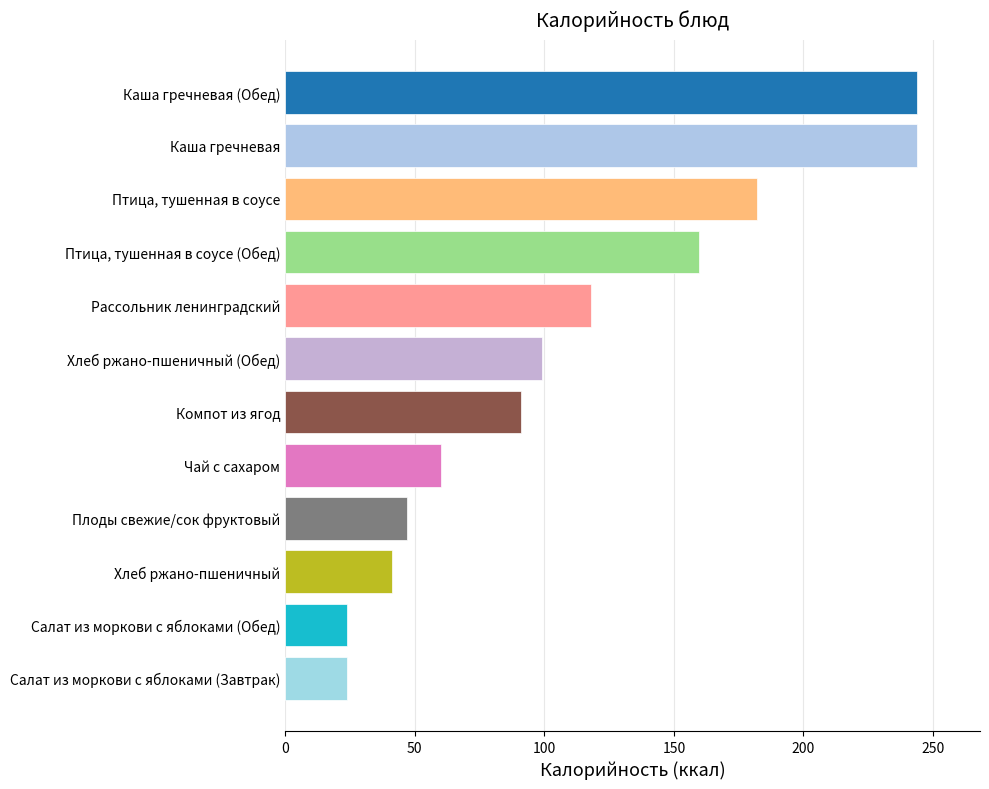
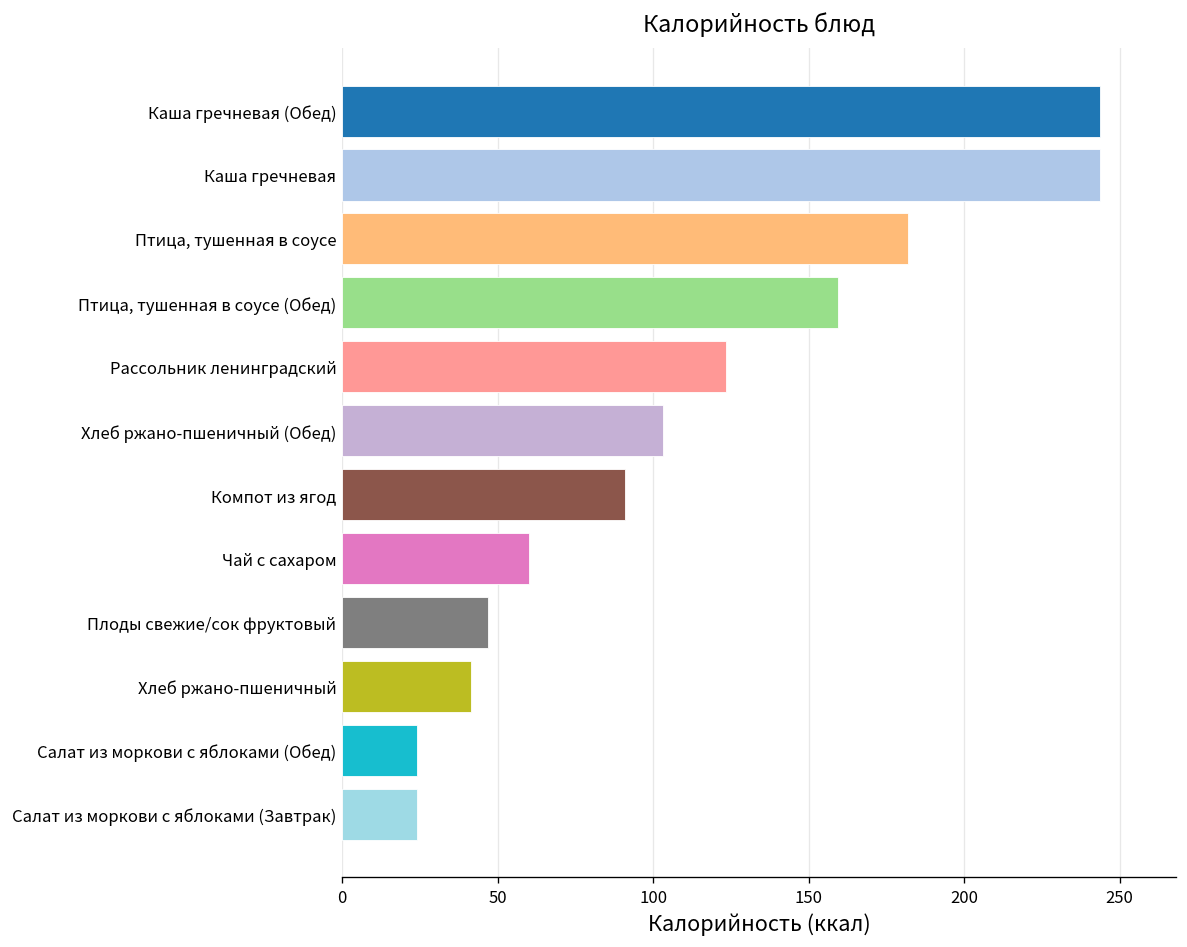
Рассольник ленинградский: 118 -> 123
Хлеб ржано-пшеничный (Обед): 99 -> 103
